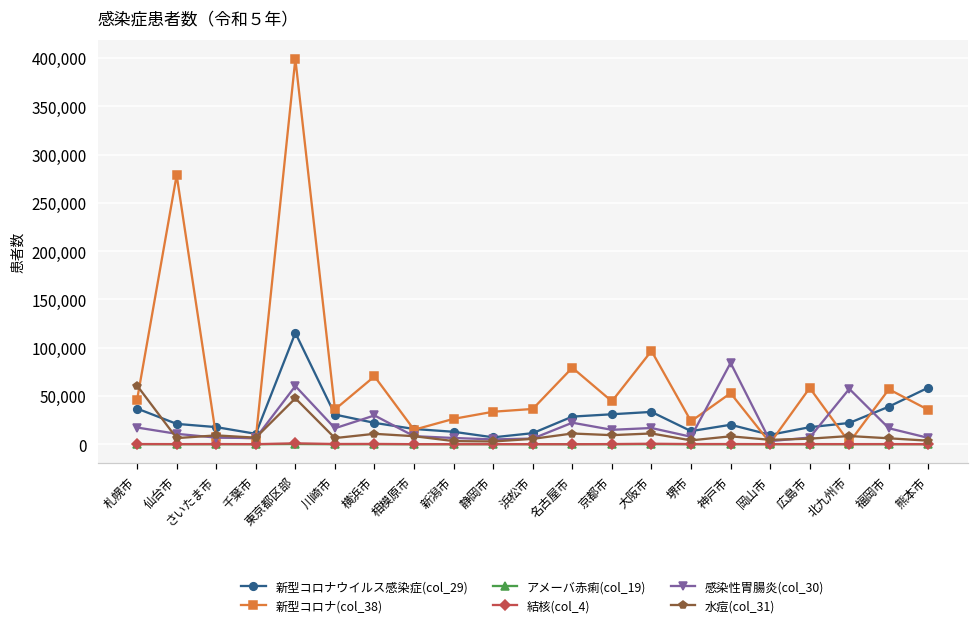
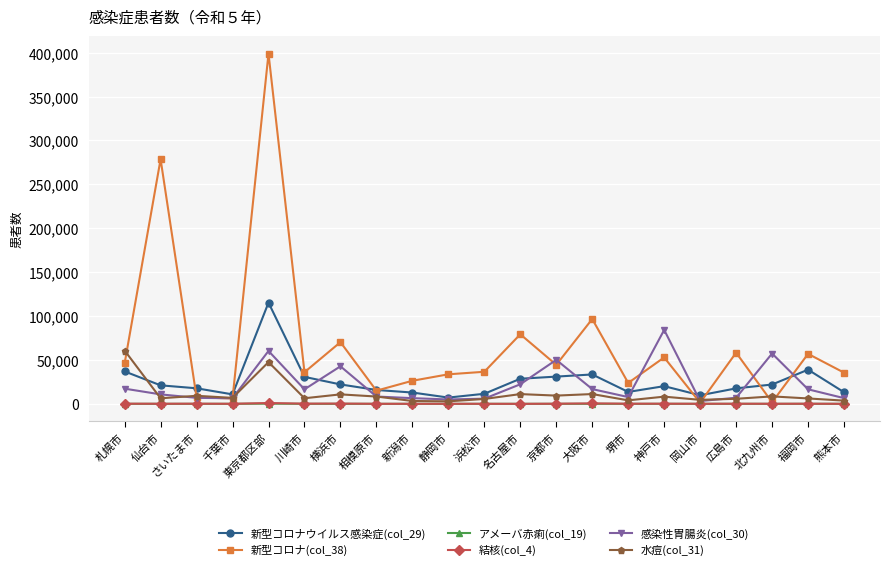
感染性胃腸炎(col_30), 横浜市: 30,000 -> 40,000
感染性胃腸炎(col_30), 京都市: 10,000 -> 50,000
新型コロナウイルス感染症(col_29), 熊本市: 60,000 -> 10,000
